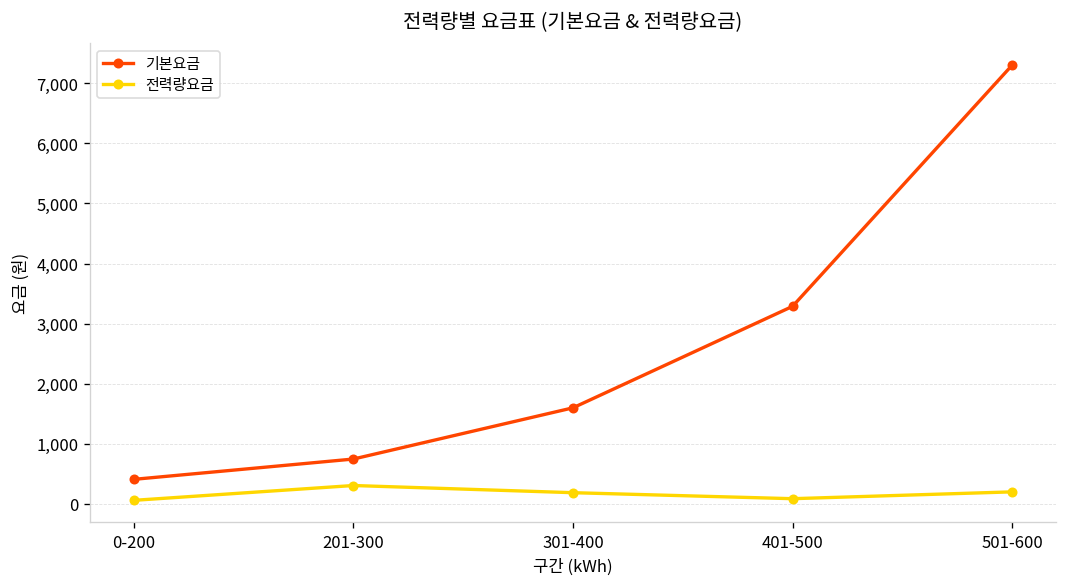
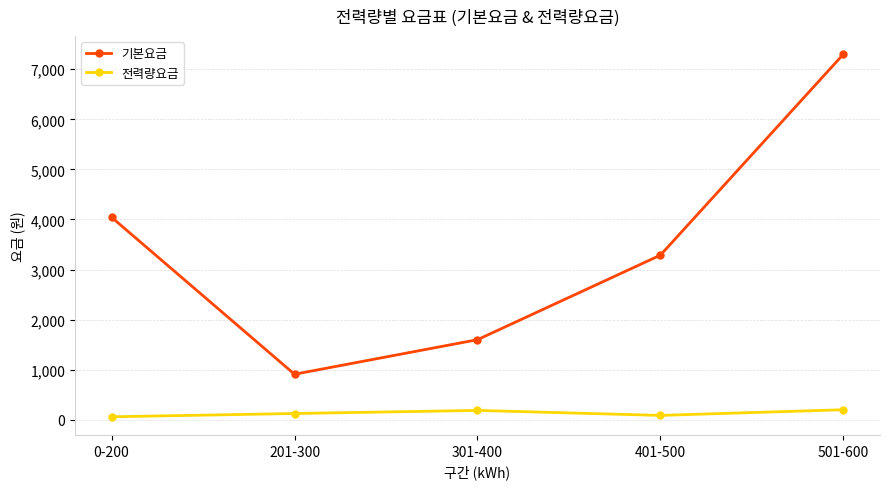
기본요금, 0-200: 400 -> 4,000
기본요금, 201-300: 700 -> 900
전력량요금, 201-300: 300 -> 100
